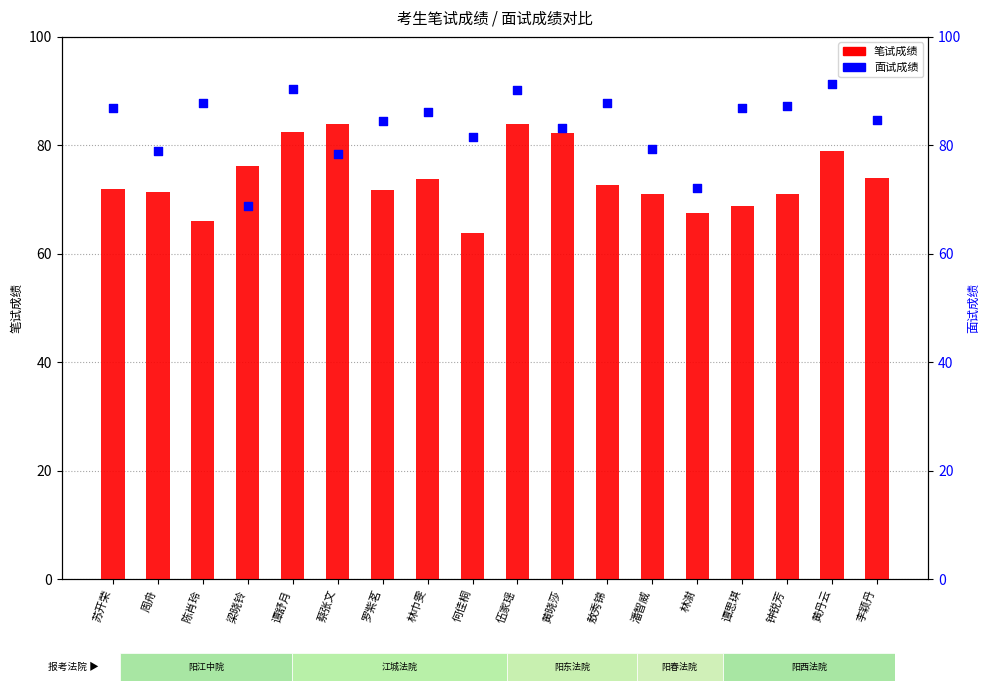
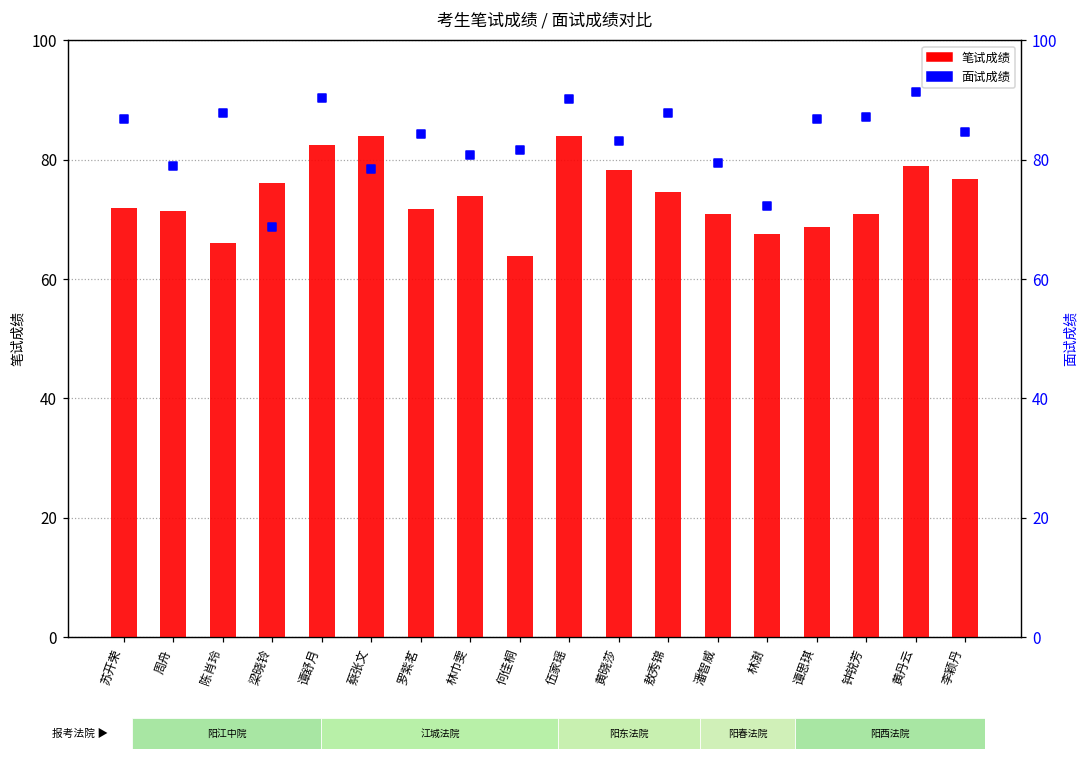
笔试成绩, 黄晓莎: 82 -> 78
笔试成绩, 敖秀锦: 73 -> 75
笔试成绩, 李颖丹: 74 -> 77
面试成绩, 林巾雯: 86 -> 81
